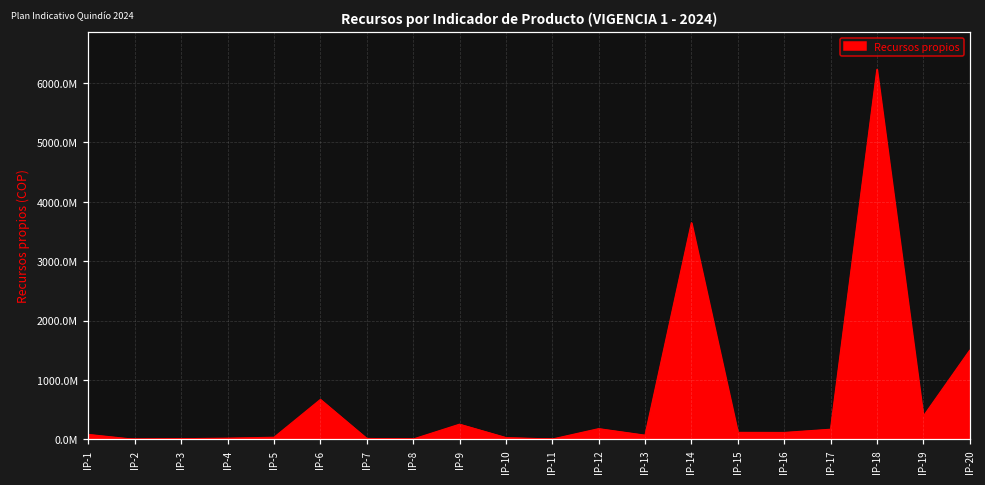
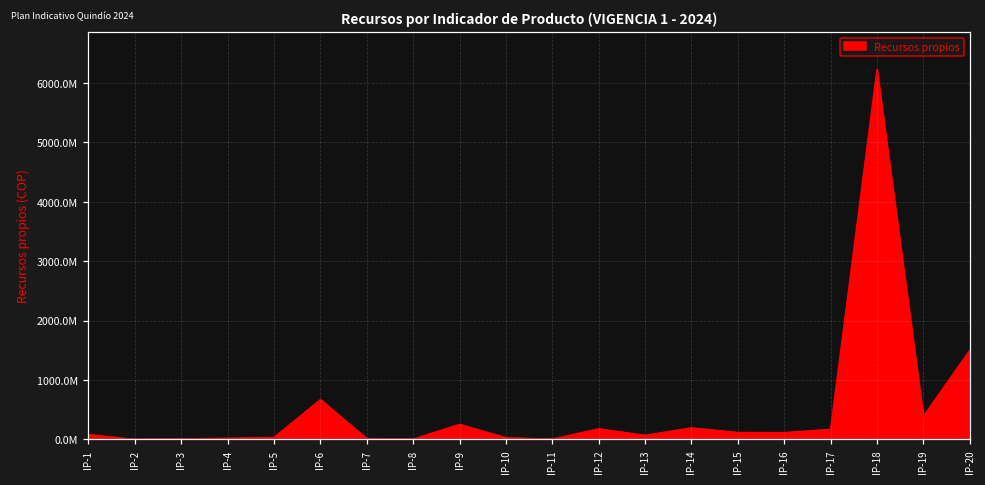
IP-14: 3600000000 -> 200000000
